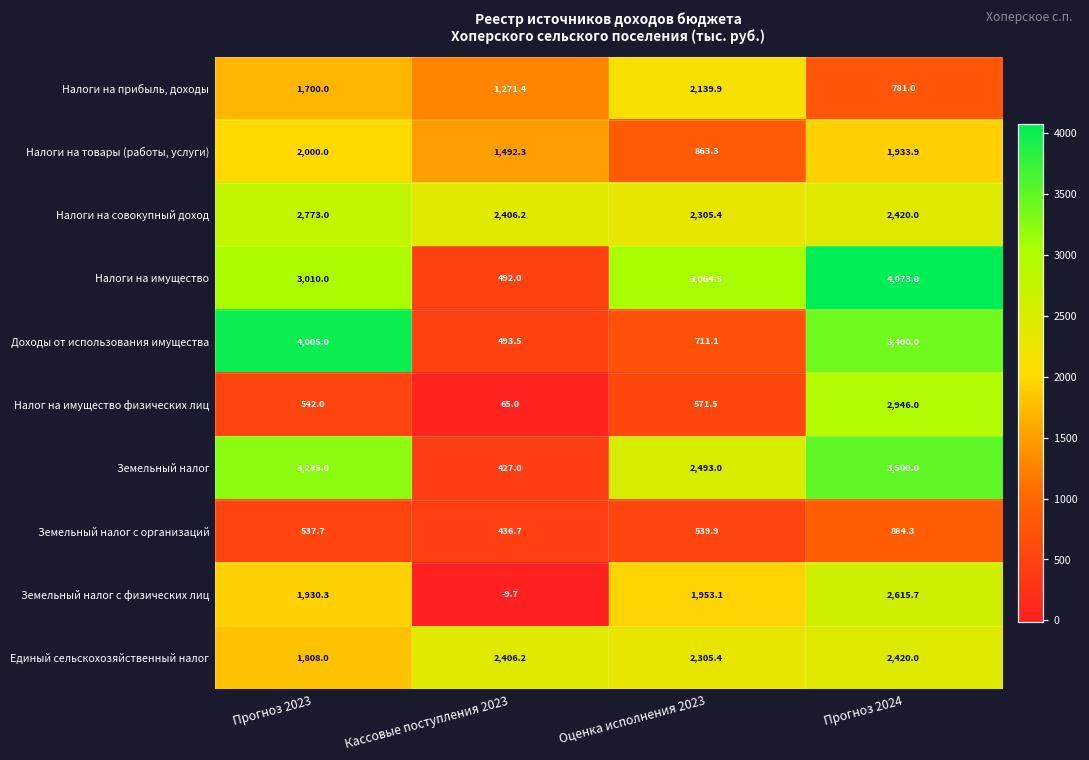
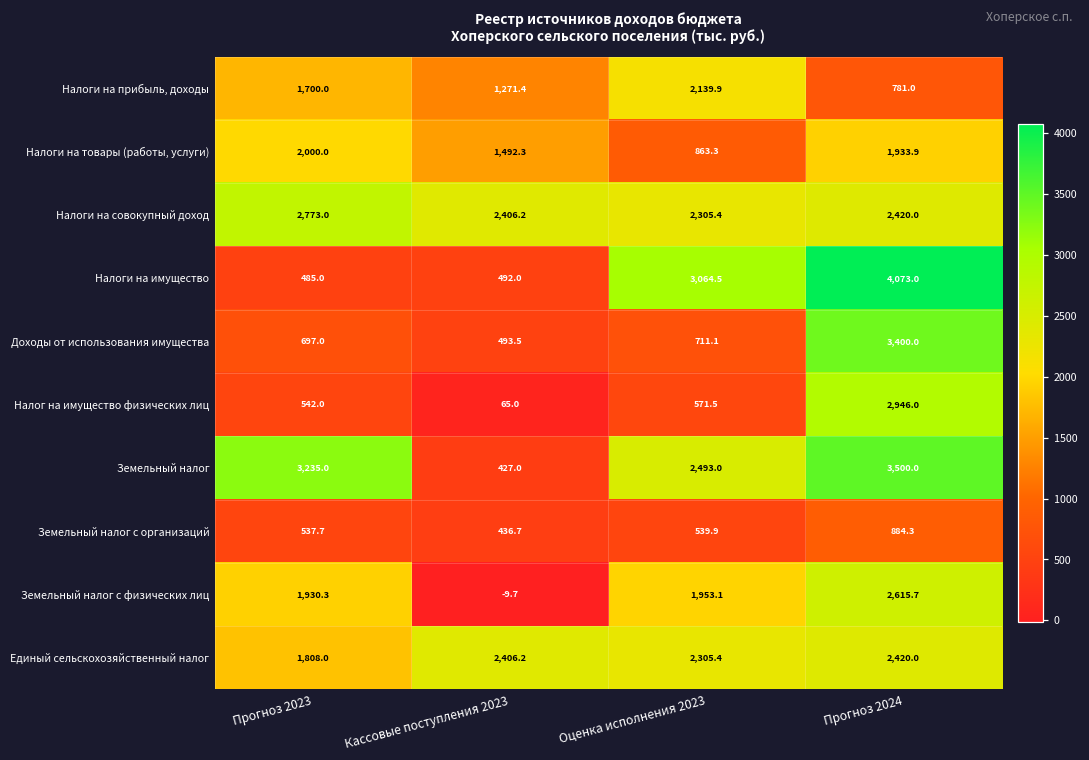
Налоги на имущество, Прогноз 2023: 3,010.0 -> 485.0
Доходы от использования имущества, Прогноз 2023: 4,005.0 -> 697.0
